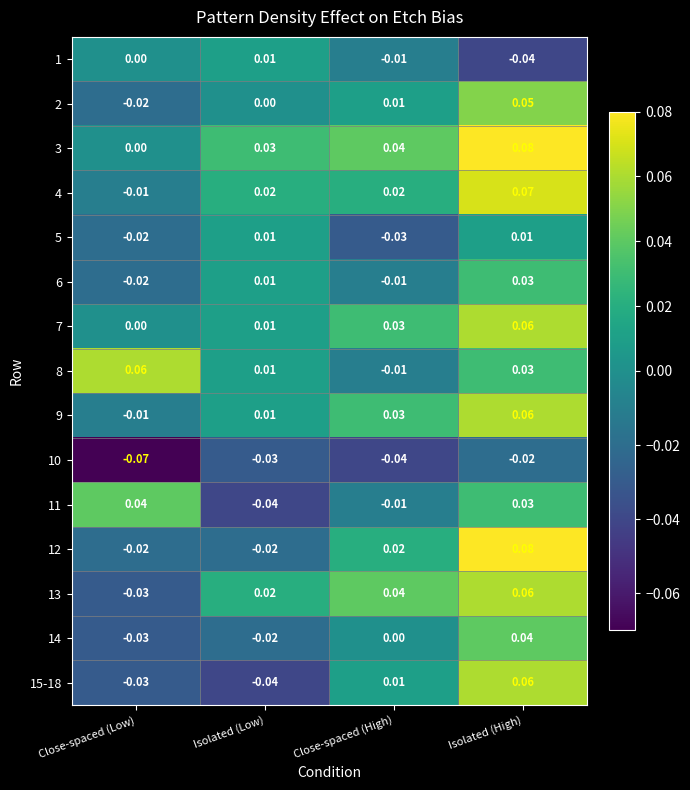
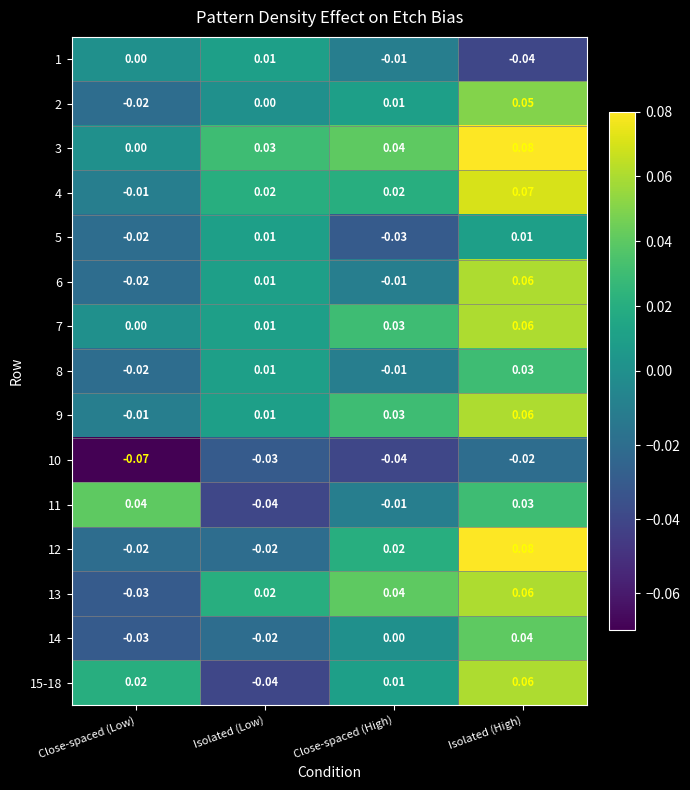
6, Isolated (High): 0.03 -> 0.06
8, Close-spaced (Low): 0.06 -> -0.02
15-18, Close-spaced (Low): -0.03 -> 0.02
